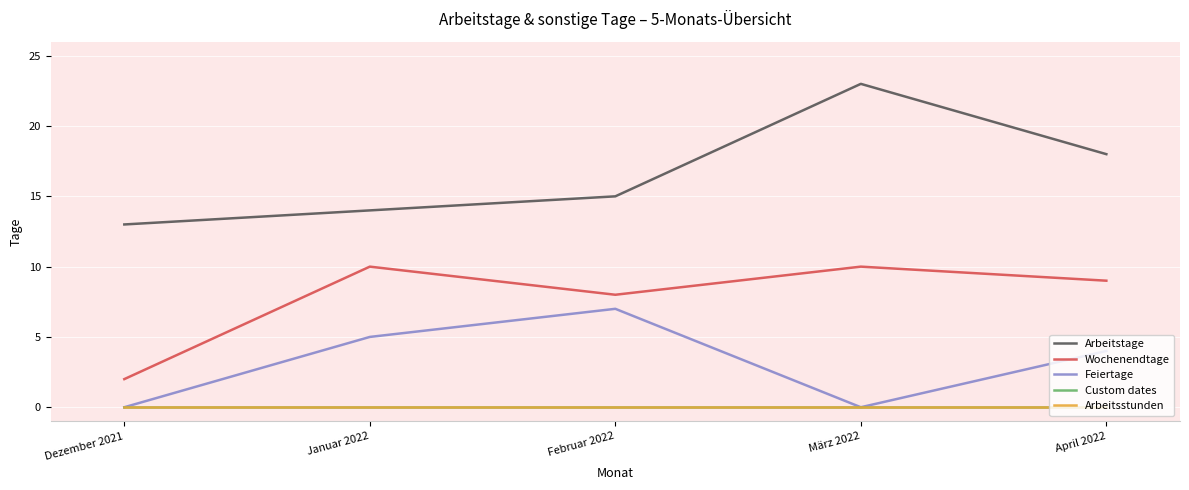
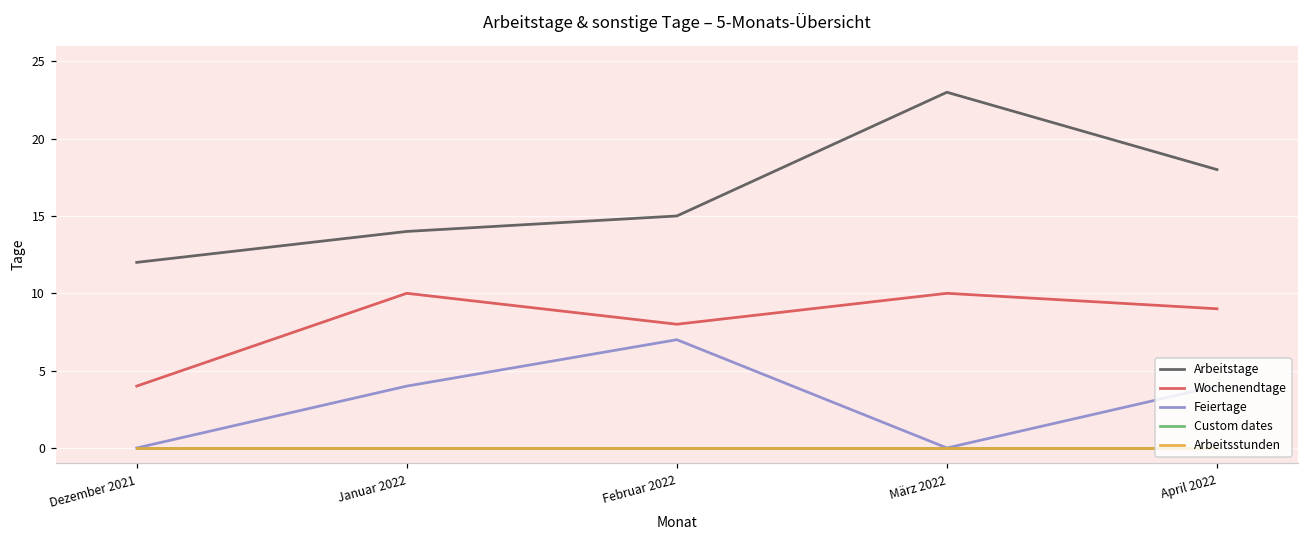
Arbeitstage, Dezember 2021: 13 -> 12
Wochenendtage, Dezember 2021: 2 -> 4
Feiertage, Januar 2022: 5 -> 4
